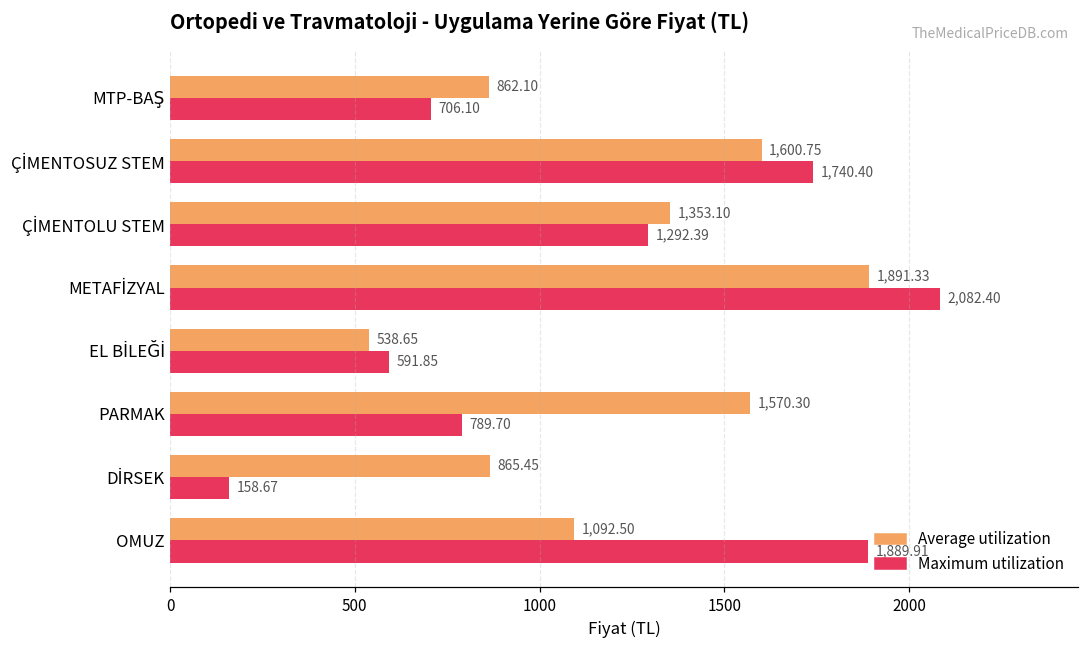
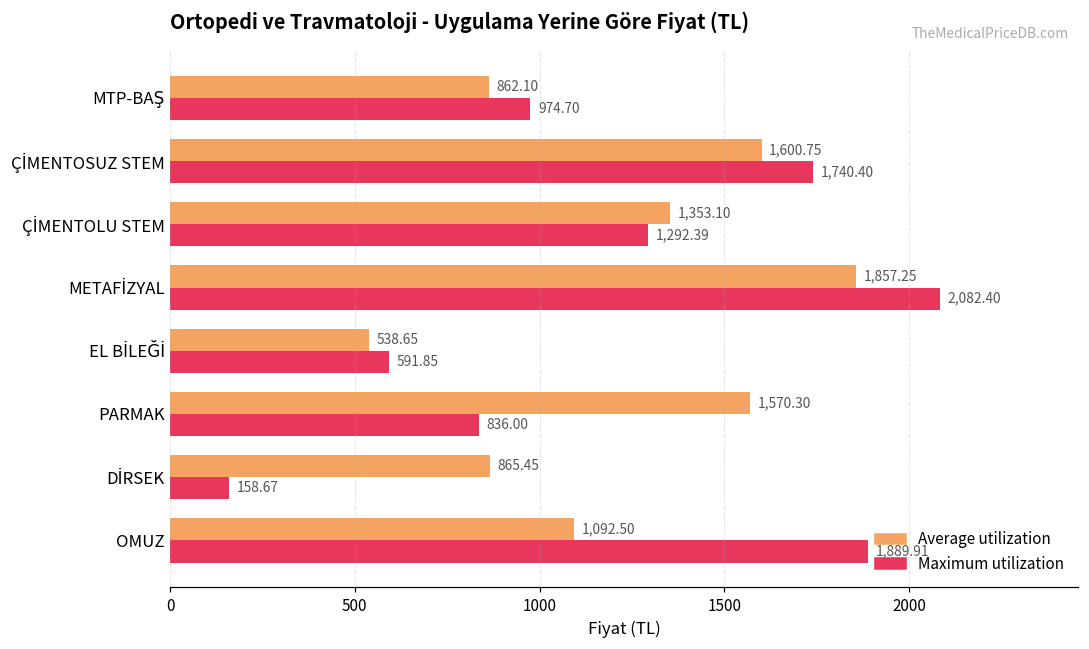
Maximum utilization, MTP-BAŞ: 706.10 -> 974.70
Average utilization, METAFİZYAL: 1,891.33 -> 1,857.25
Maximum utilization, PARMAK: 789.70 -> 836.00
